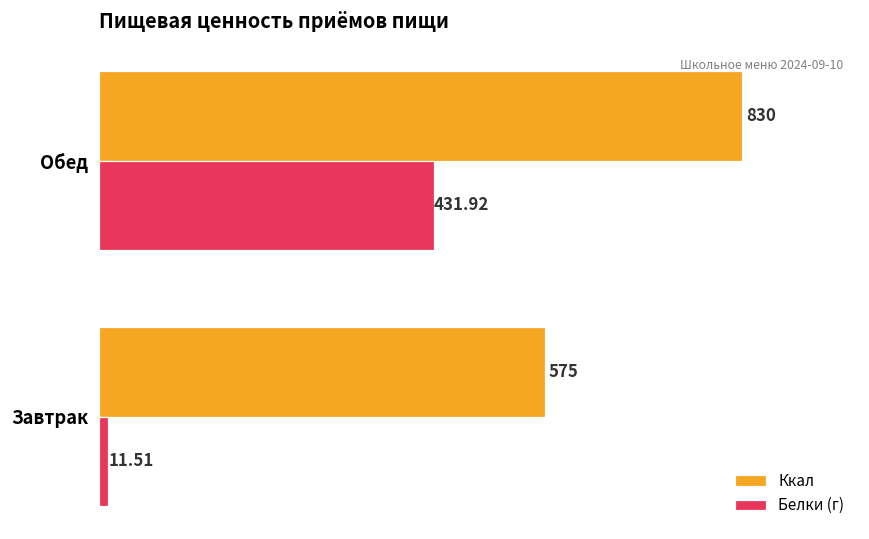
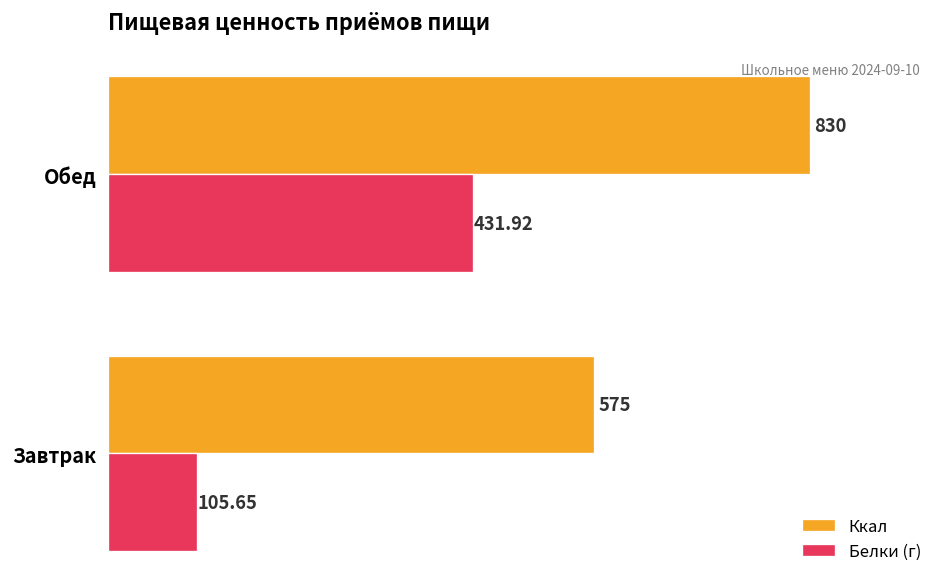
Белки (г), Завтрак: 11.51 -> 105.65
